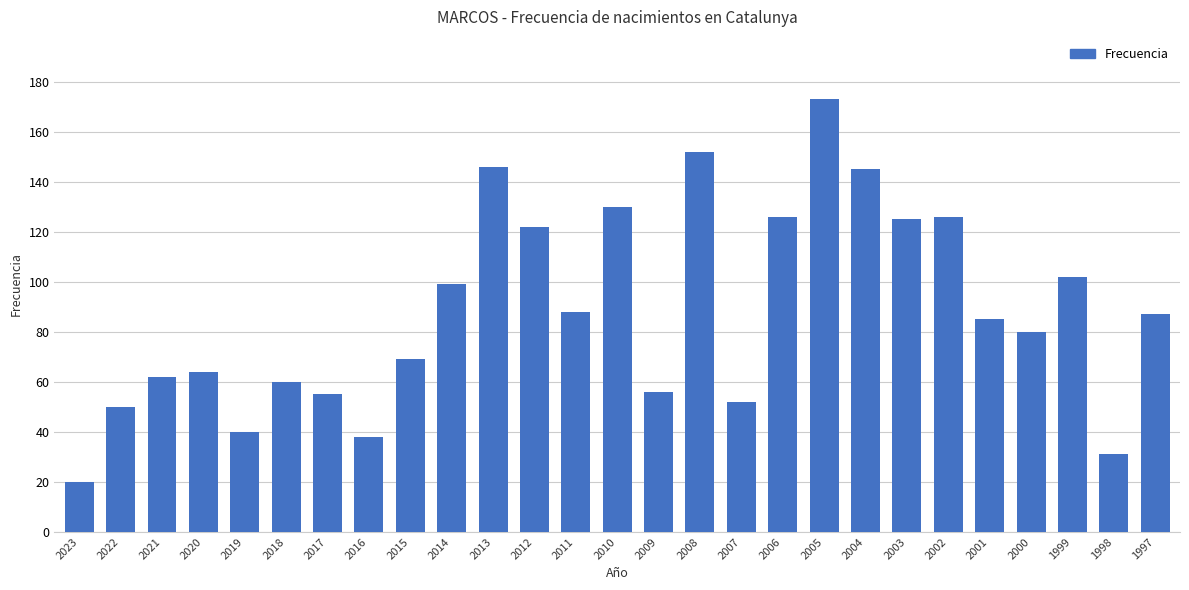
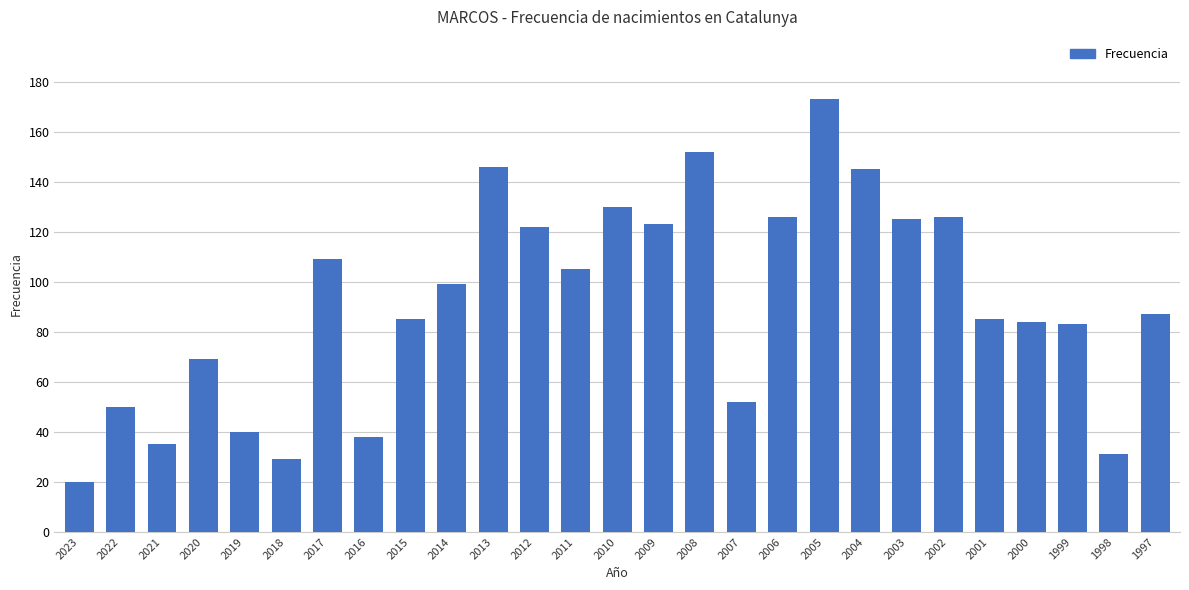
2021: 62 -> 35
2020: 64 -> 69
2018: 60 -> 29
2017: 55 -> 109
2015: 69 -> 85
2011: 88 -> 105
2009: 56 -> 123
2000: 80 -> 84
1999: 102 -> 83
